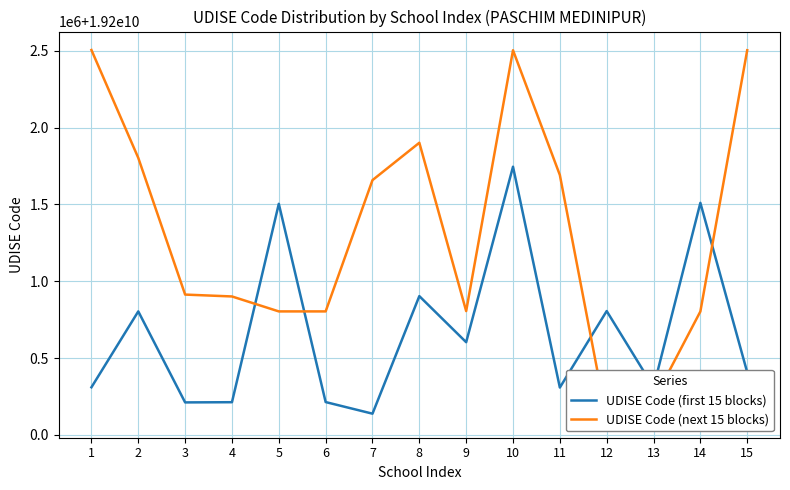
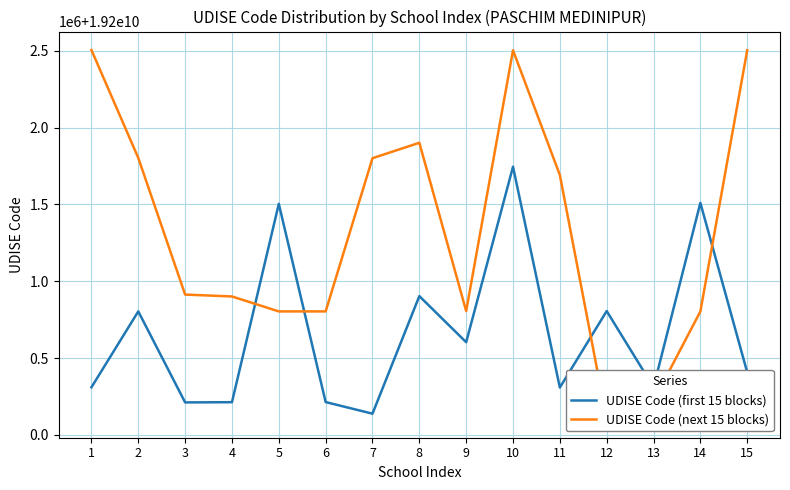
UDISE Code (next 15 blocks), 7: 19201660000 -> 19201800000
